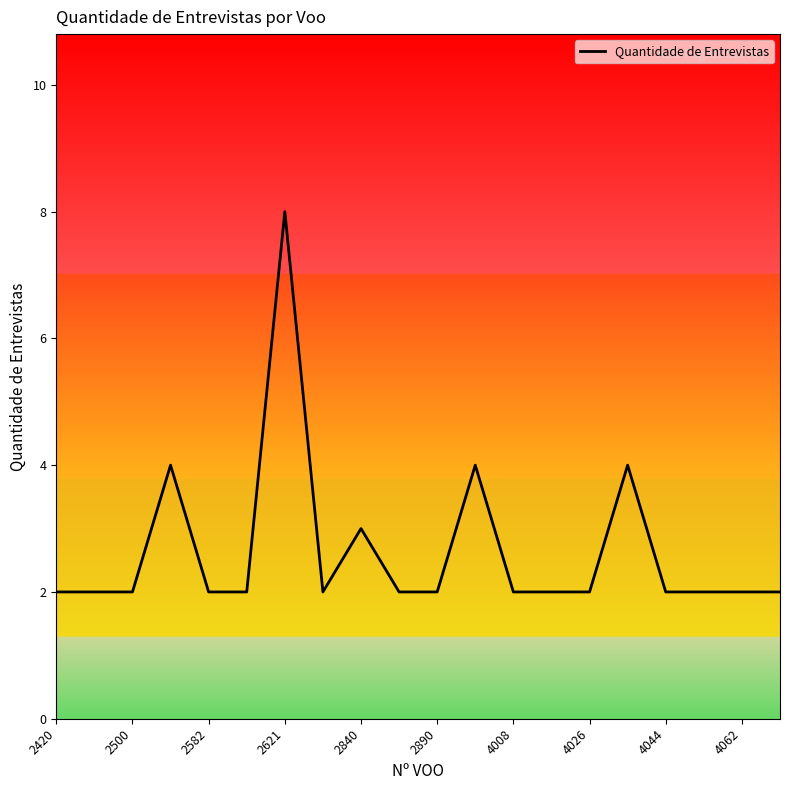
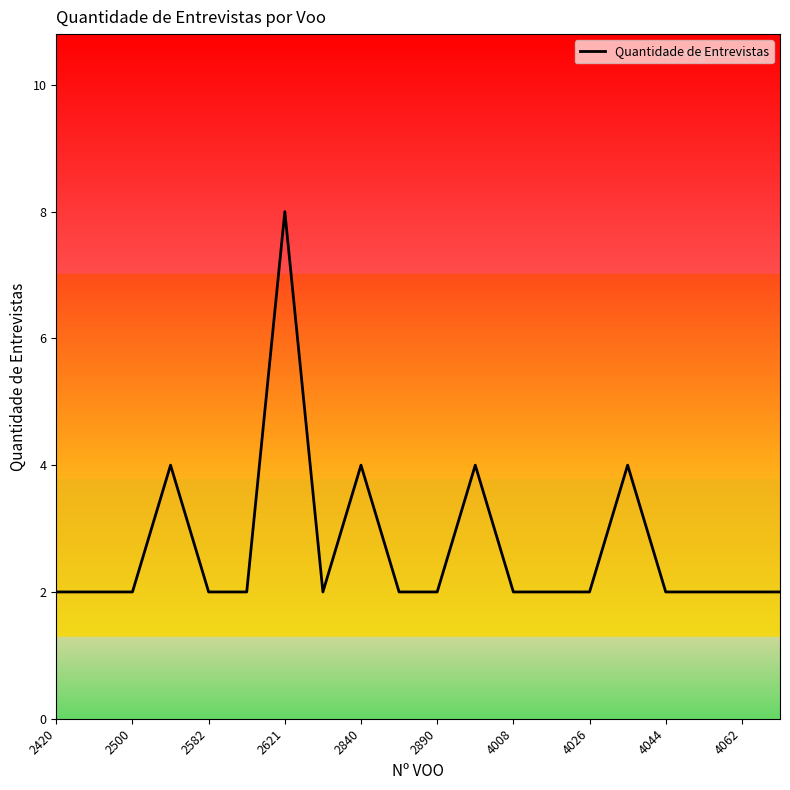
2840: 3 -> 4
